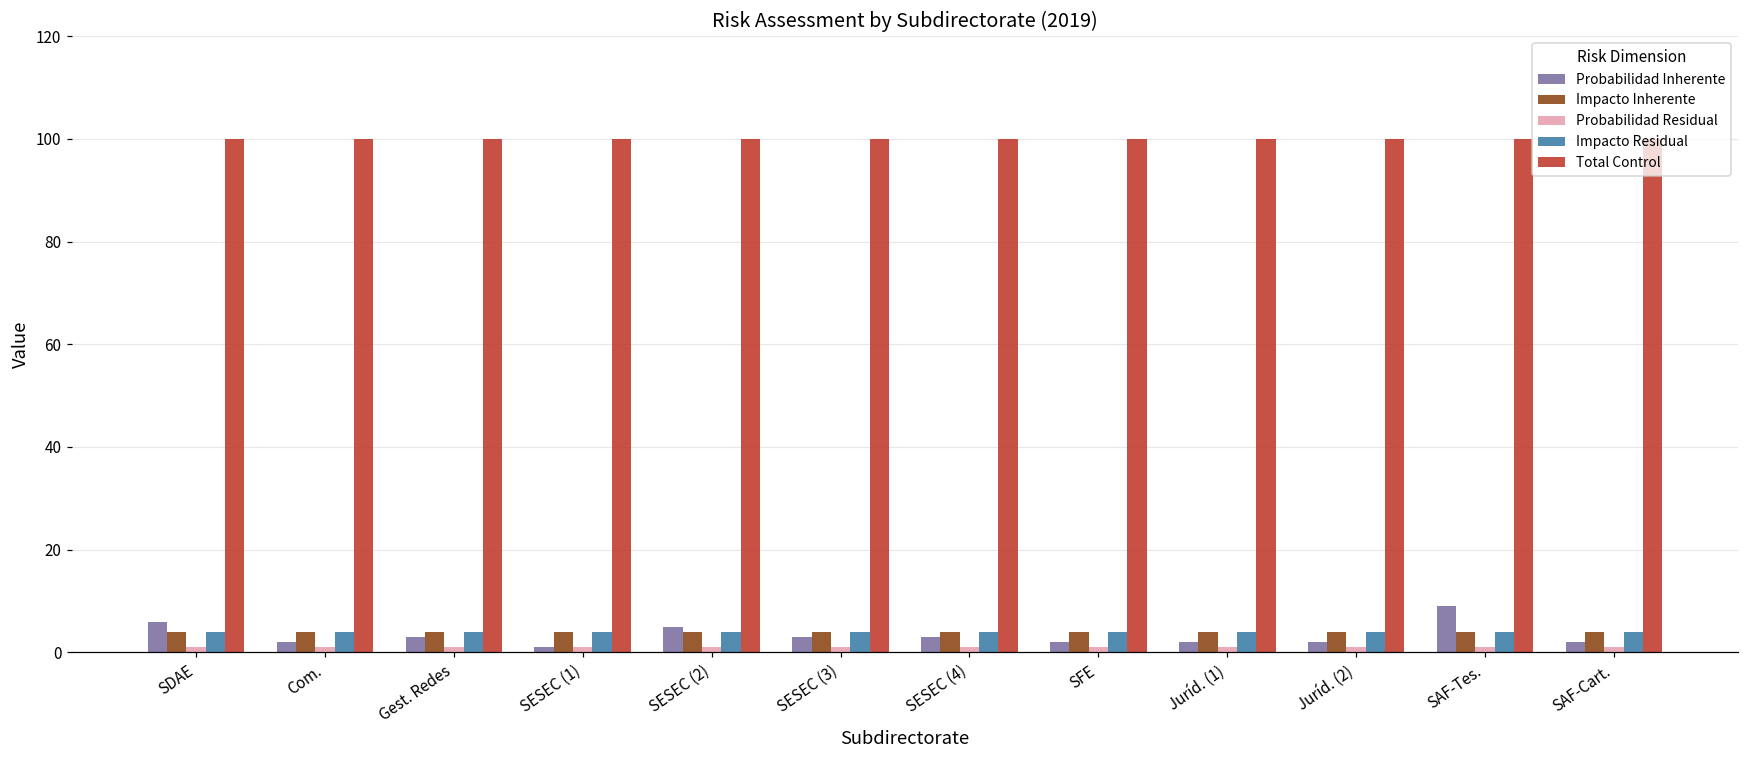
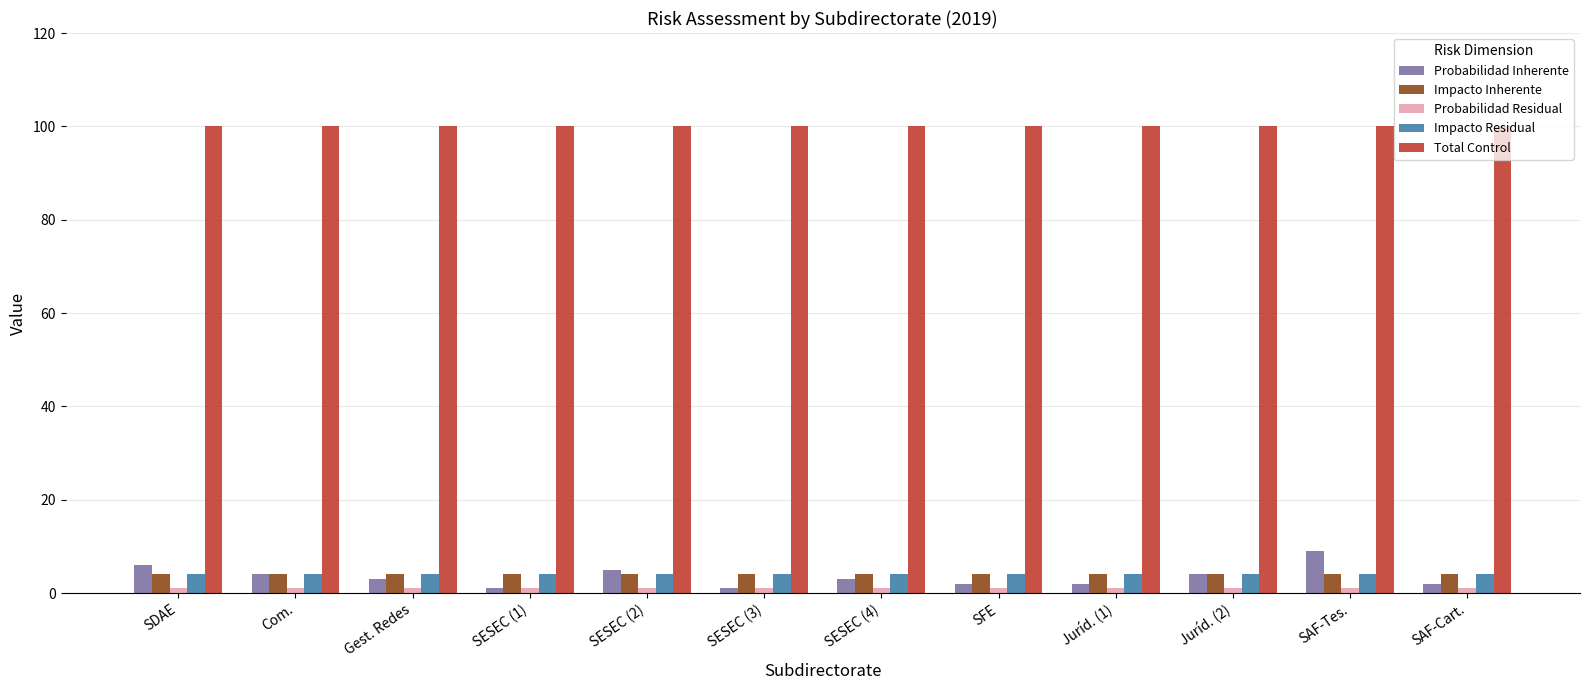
Probabilidad Inherente, Com.: 2 -> 4
Probabilidad Inherente, SESEC (3): 3 -> 1
Probabilidad Inherente, Juríd. (2): 2 -> 4
